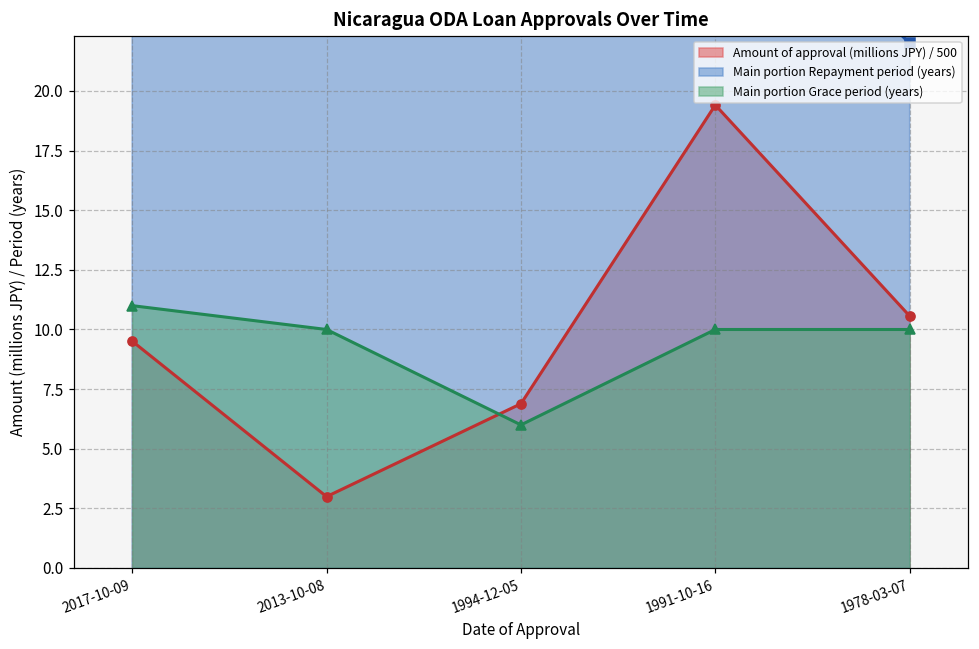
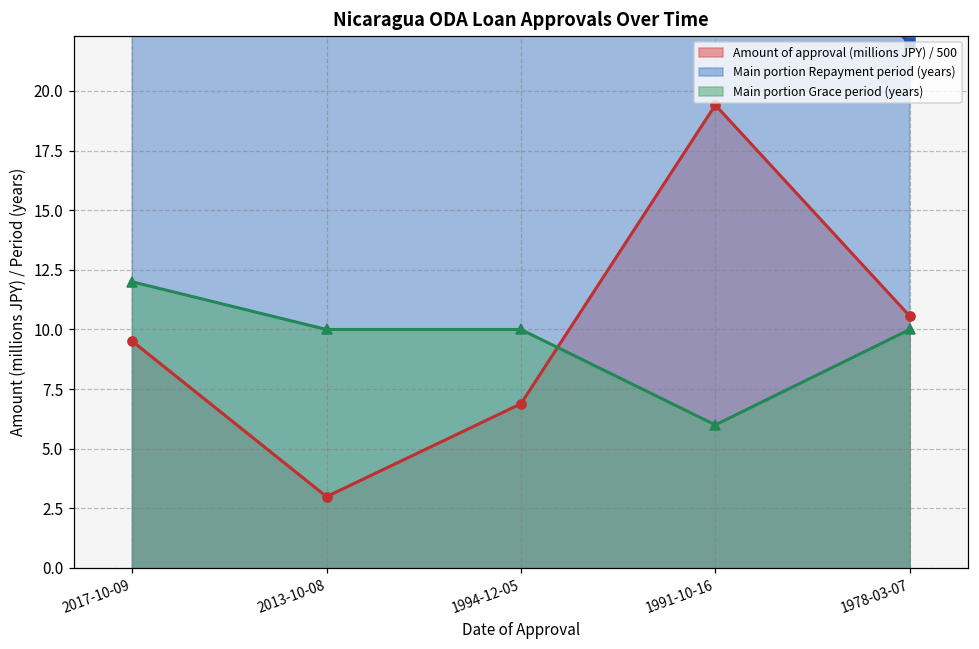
Main portion Grace period (years), 2017-10-09: 11 -> 12
Main portion Grace period (years), 1994-12-05: 6 -> 10
Main portion Grace period (years), 1991-10-16: 10 -> 6
